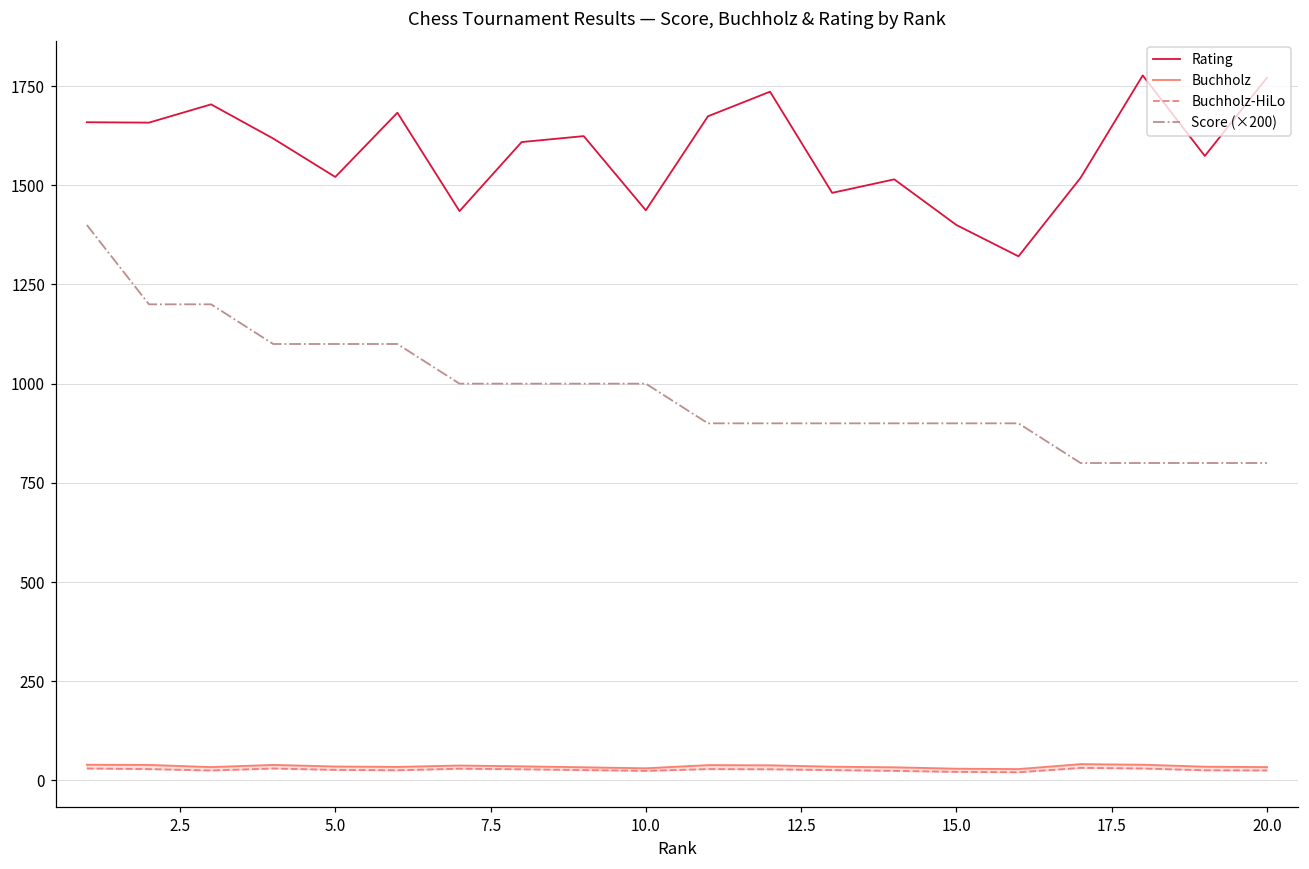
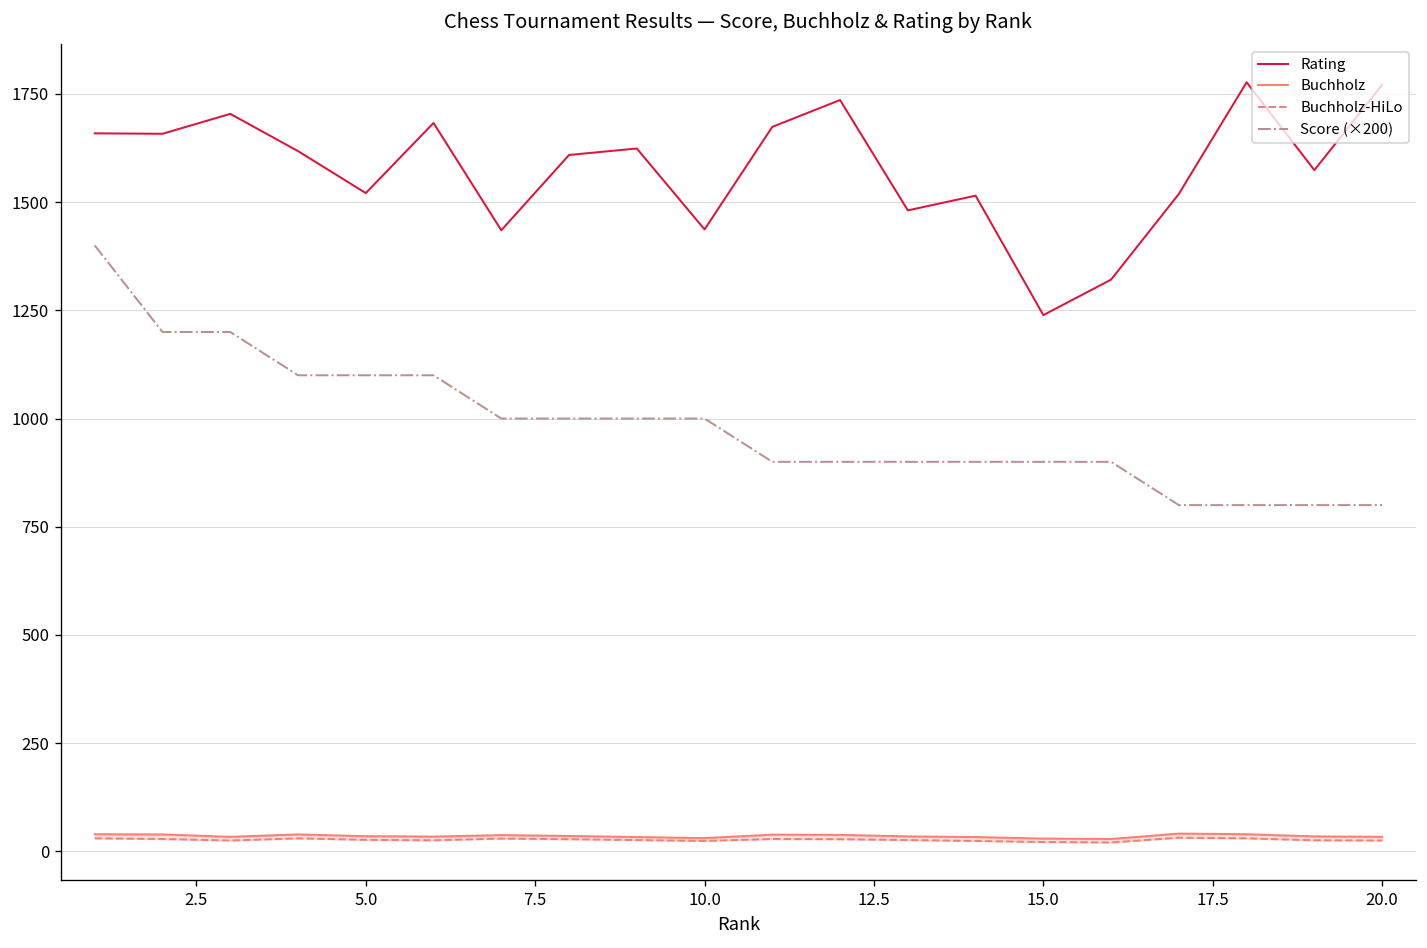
Rating, 15.0: 1400 -> 1240
